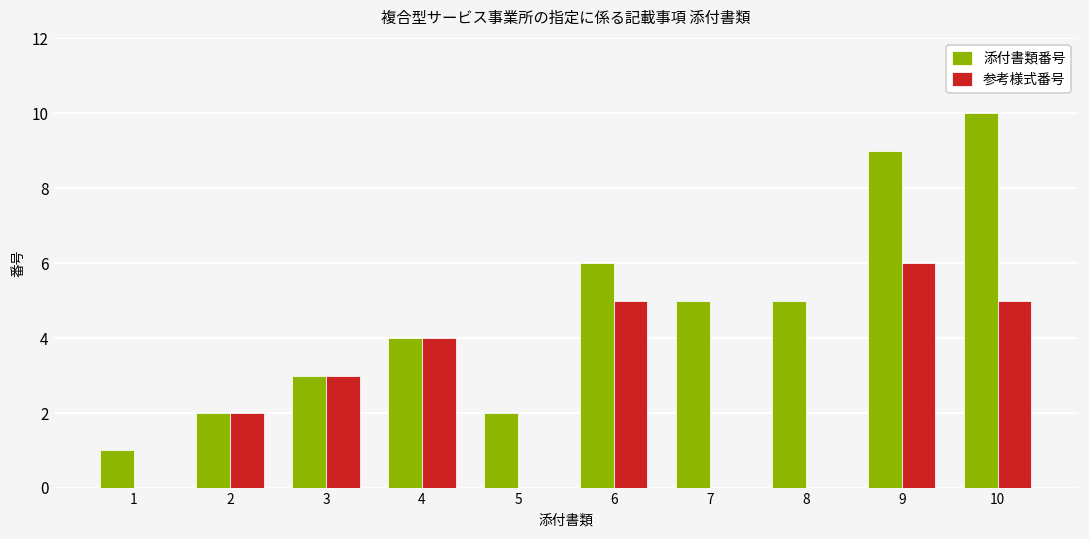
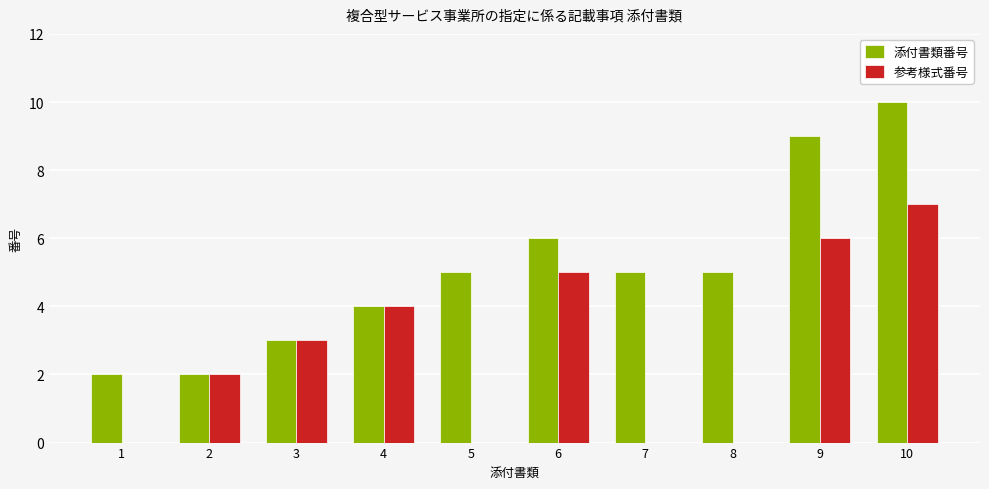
添付書類番号, 1: 1 -> 2
添付書類番号, 5: 2 -> 5
参考様式番号, 10: 5 -> 7
